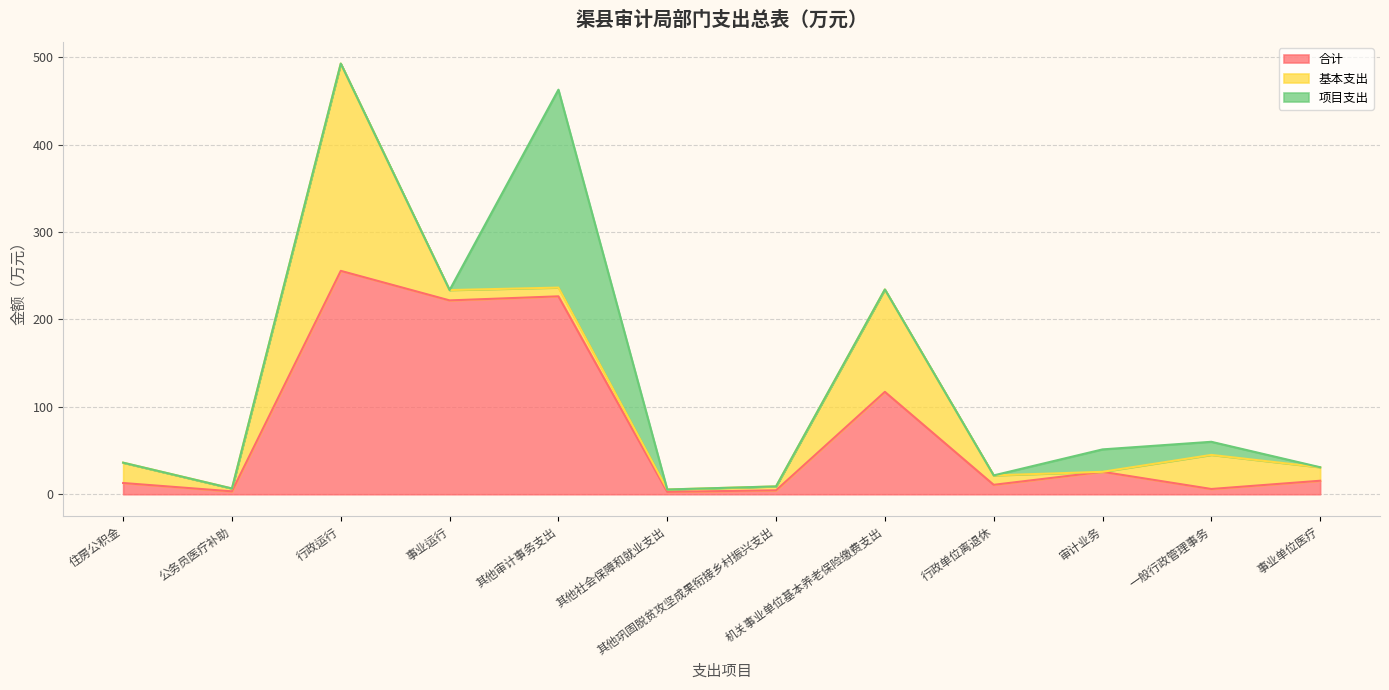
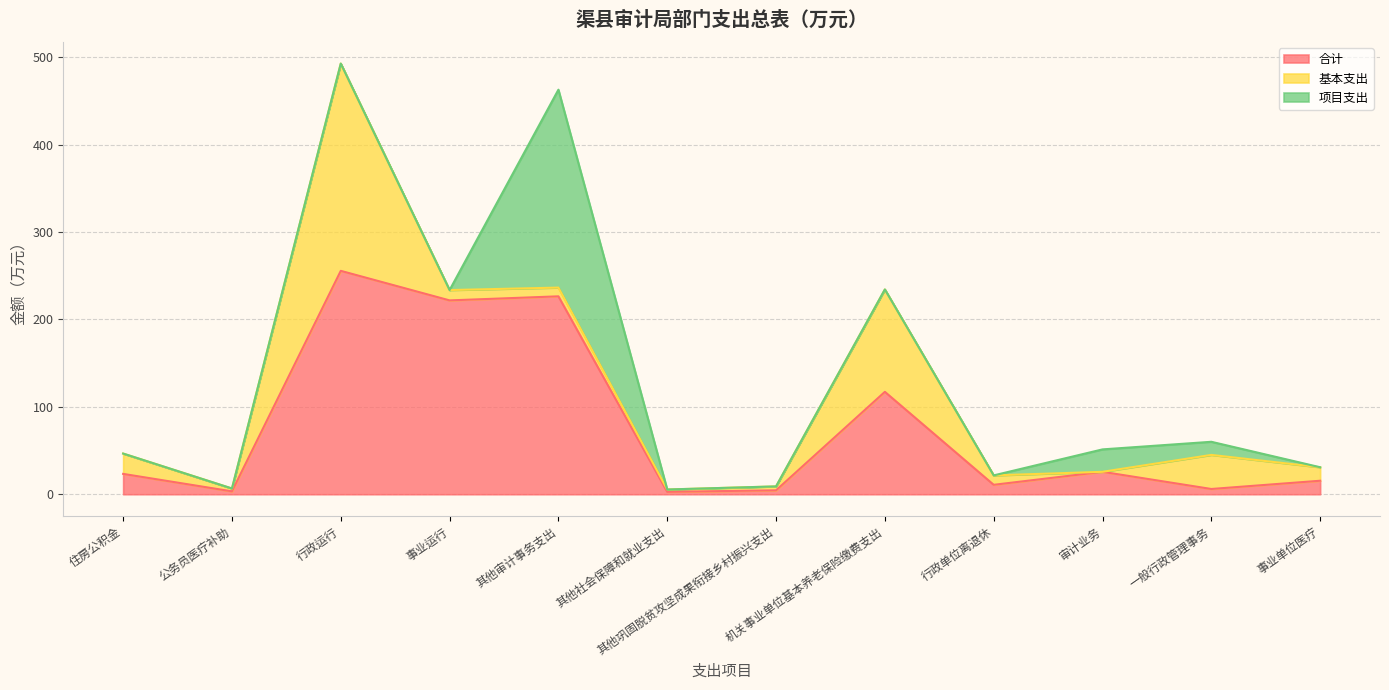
合计, 住房公积金: 10 -> 20
